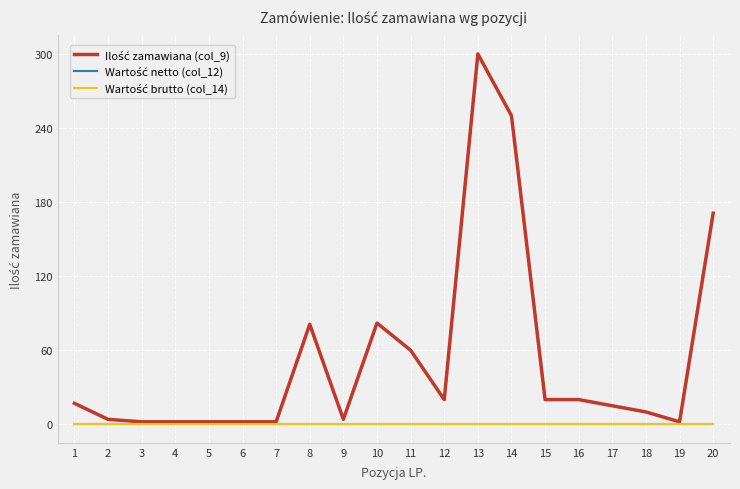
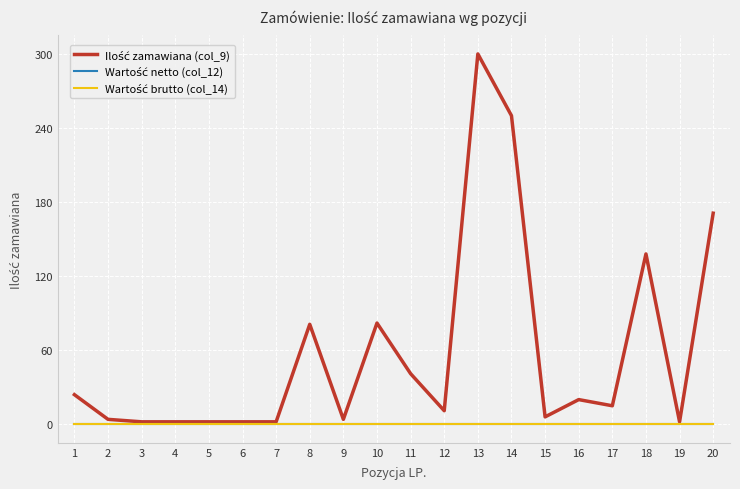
Ilość zamawiana (col_9), 1: 17 -> 24
Ilość zamawiana (col_9), 11: 60 -> 41
Ilość zamawiana (col_9), 12: 20 -> 11
Ilość zamawiana (col_9), 15: 20 -> 6
Ilość zamawiana (col_9), 18: 10 -> 138
